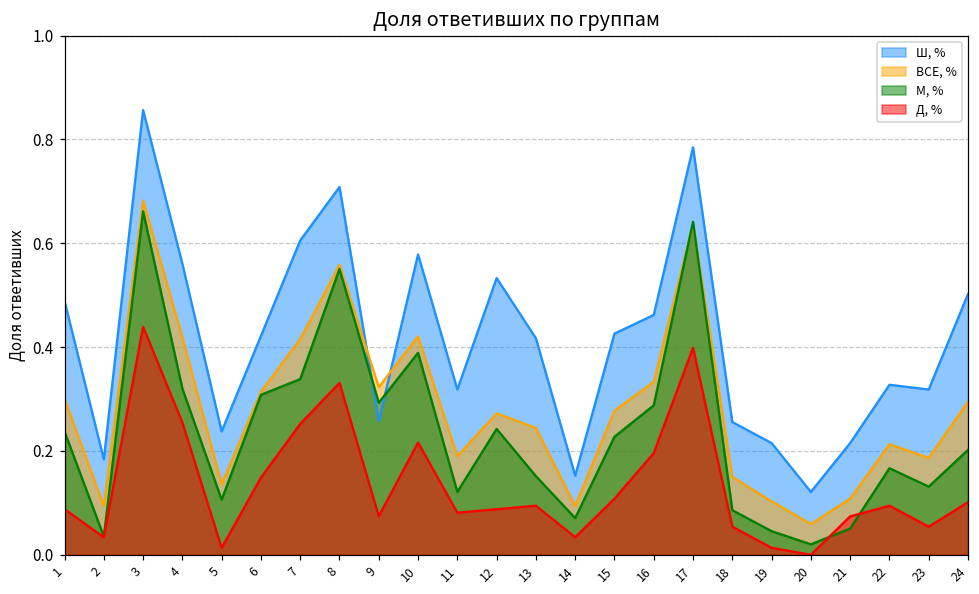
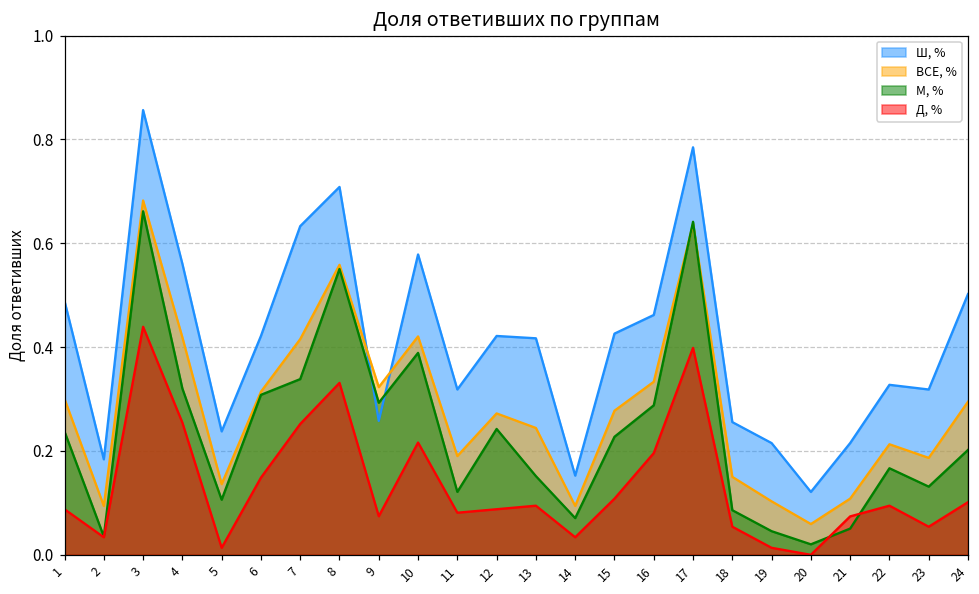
Ш, %, 7: 0.61 -> 0.63
Ш, %, 12: 0.53 -> 0.42
